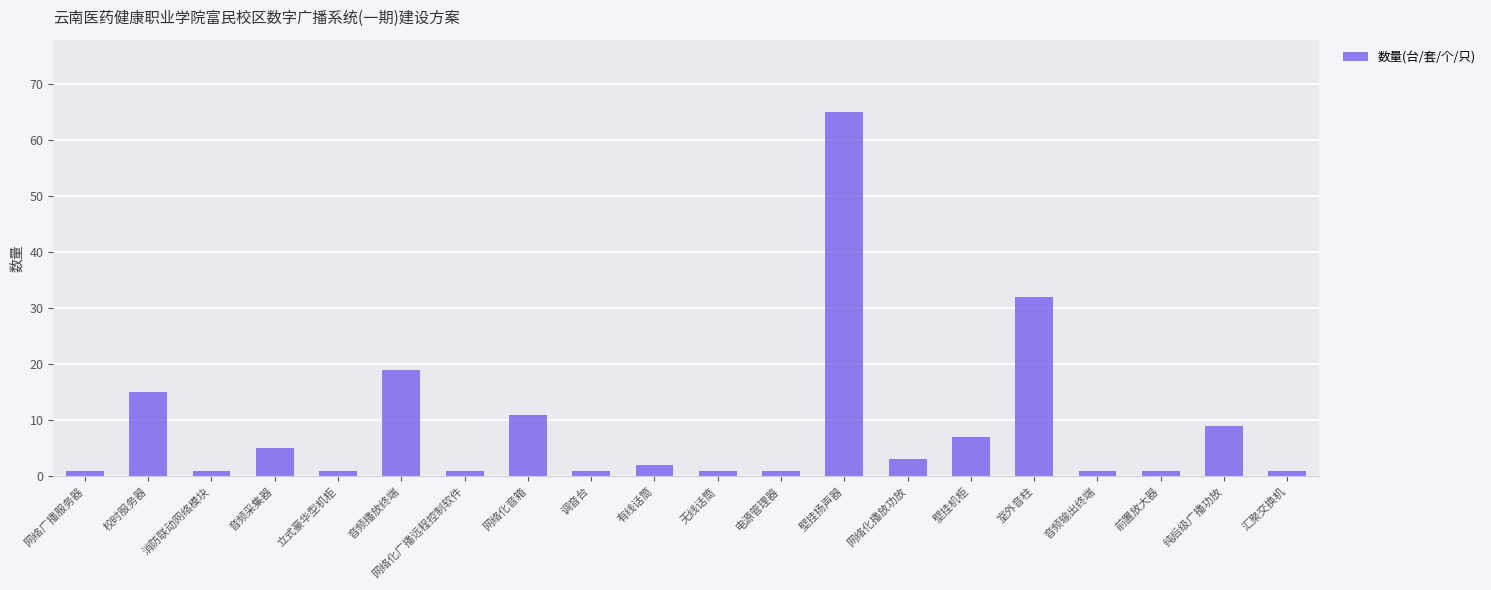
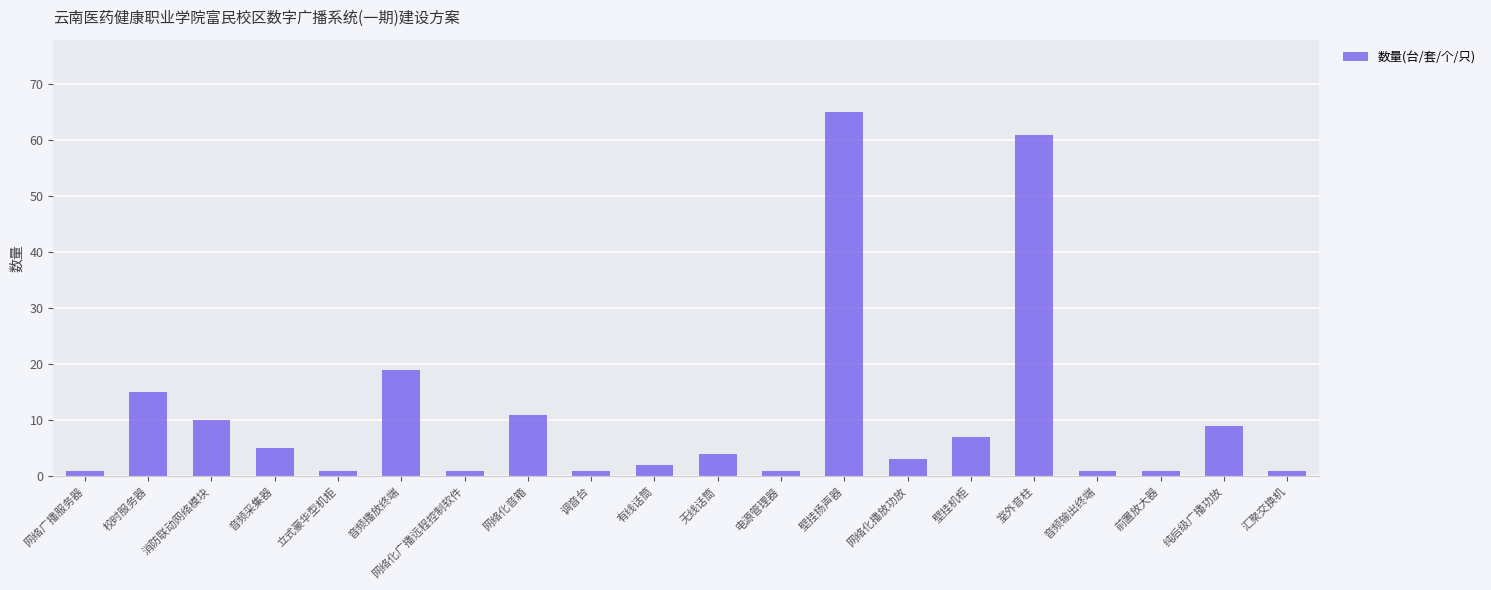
消防联动网络模块: 1 -> 10
无线话筒: 1 -> 4
室外音柱: 32 -> 61
